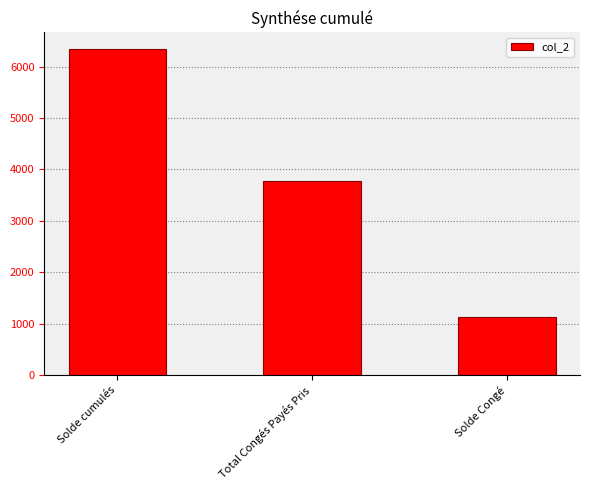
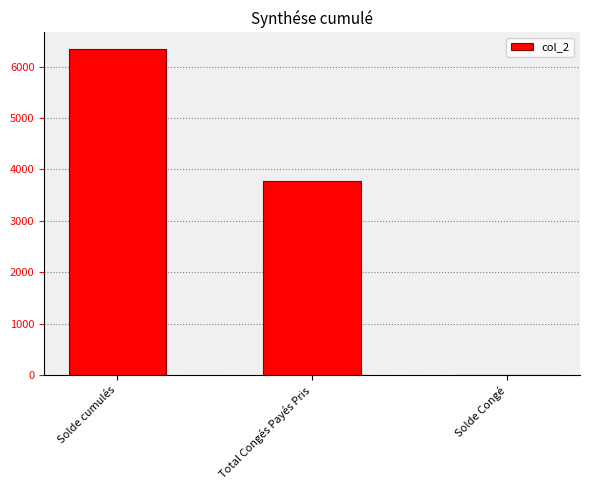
Solde Congé: 1100 -> 0
